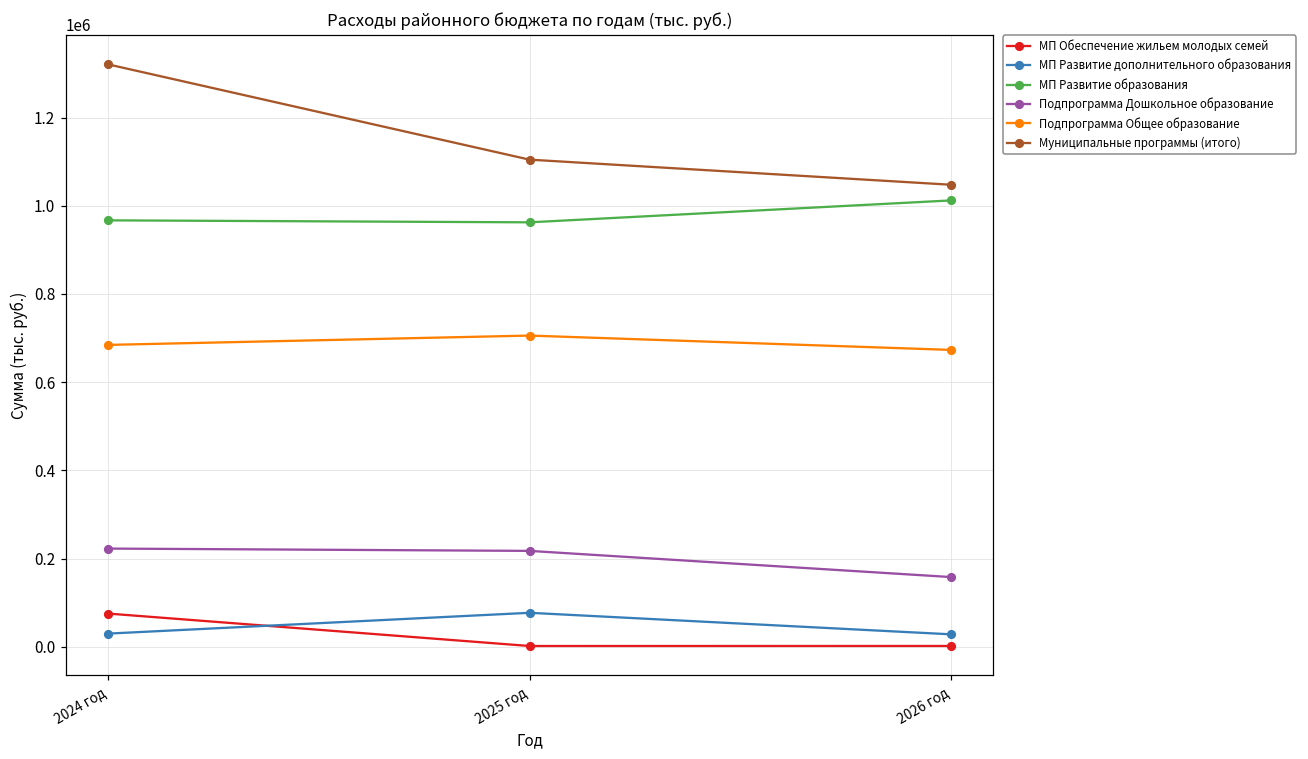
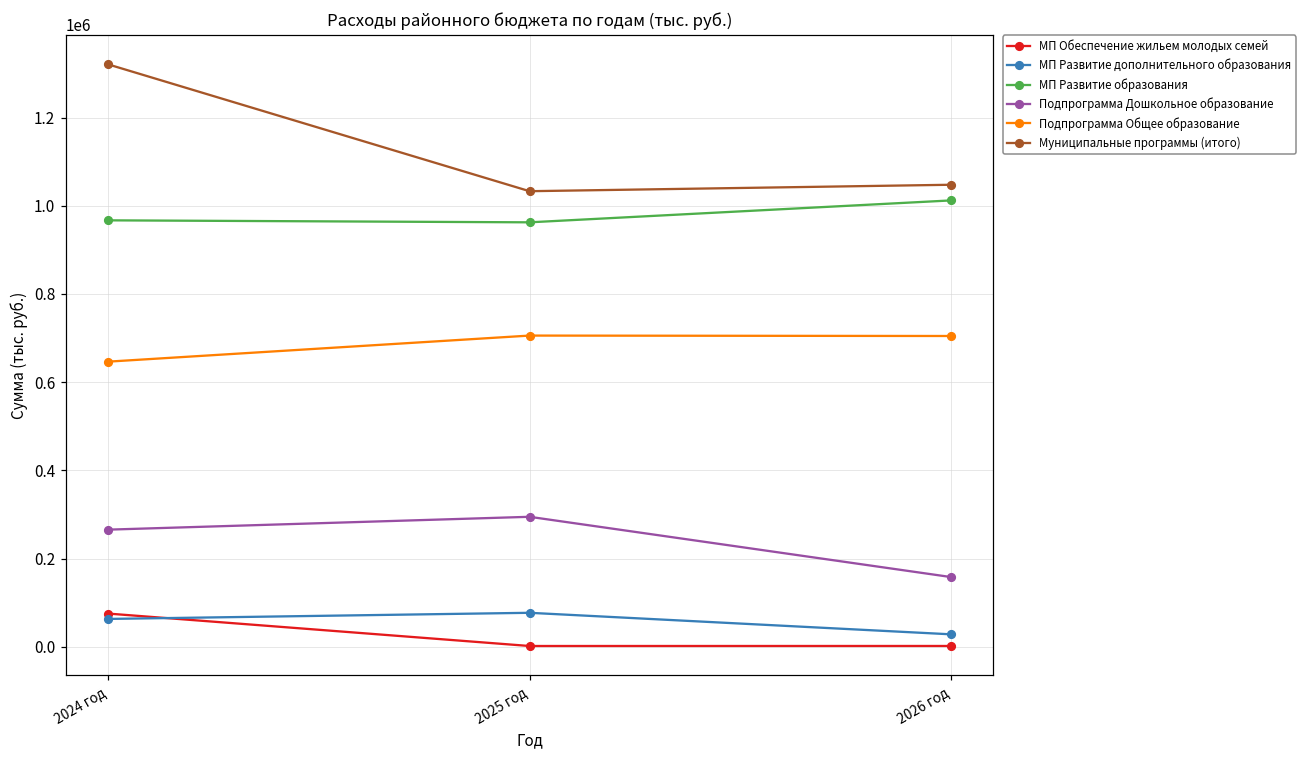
МП Развитие дополнительного образования, 2024 год: 30000 -> 60000
Подпрограмма Дошкольное образование, 2024 год: 220000 -> 270000
Подпрограмма Общее образование, 2024 год: 680000 -> 650000
Подпрограмма Дошкольное образование, 2025 год: 220000 -> 290000
Муниципальные программы (итого), 2025 год: 1100000 -> 1030000
Подпрограмма Общее образование, 2026 год: 670000 -> 700000
